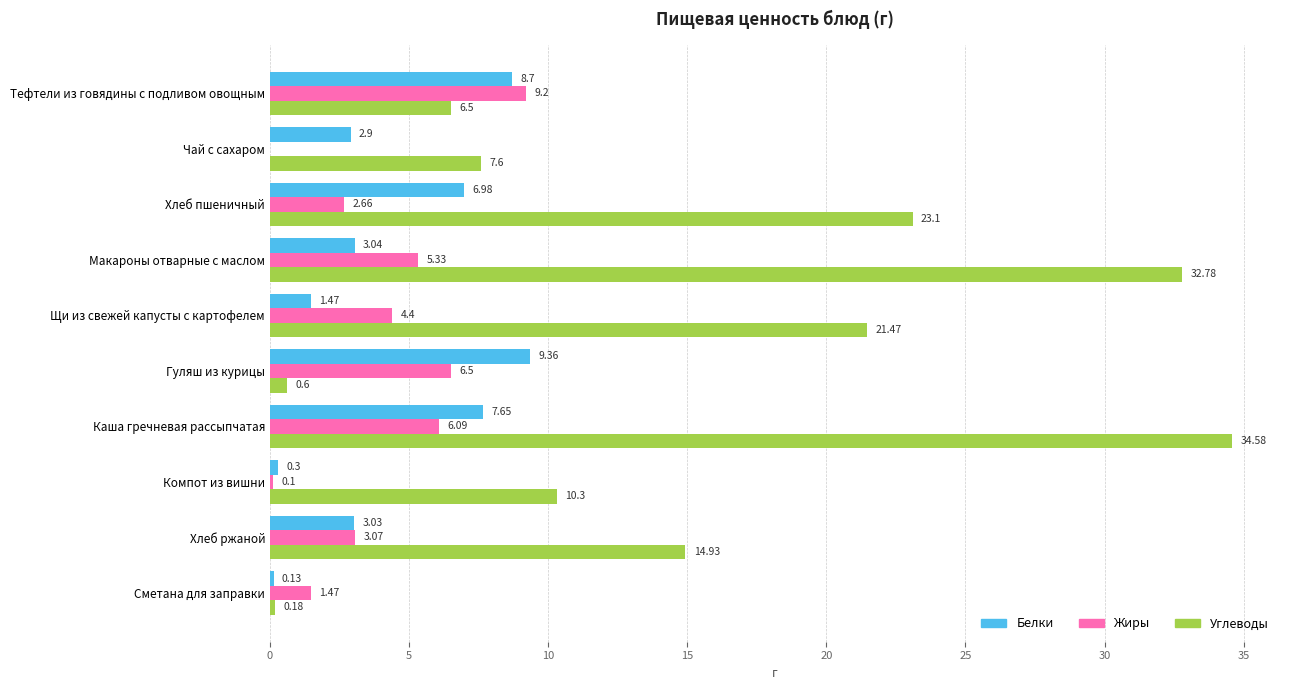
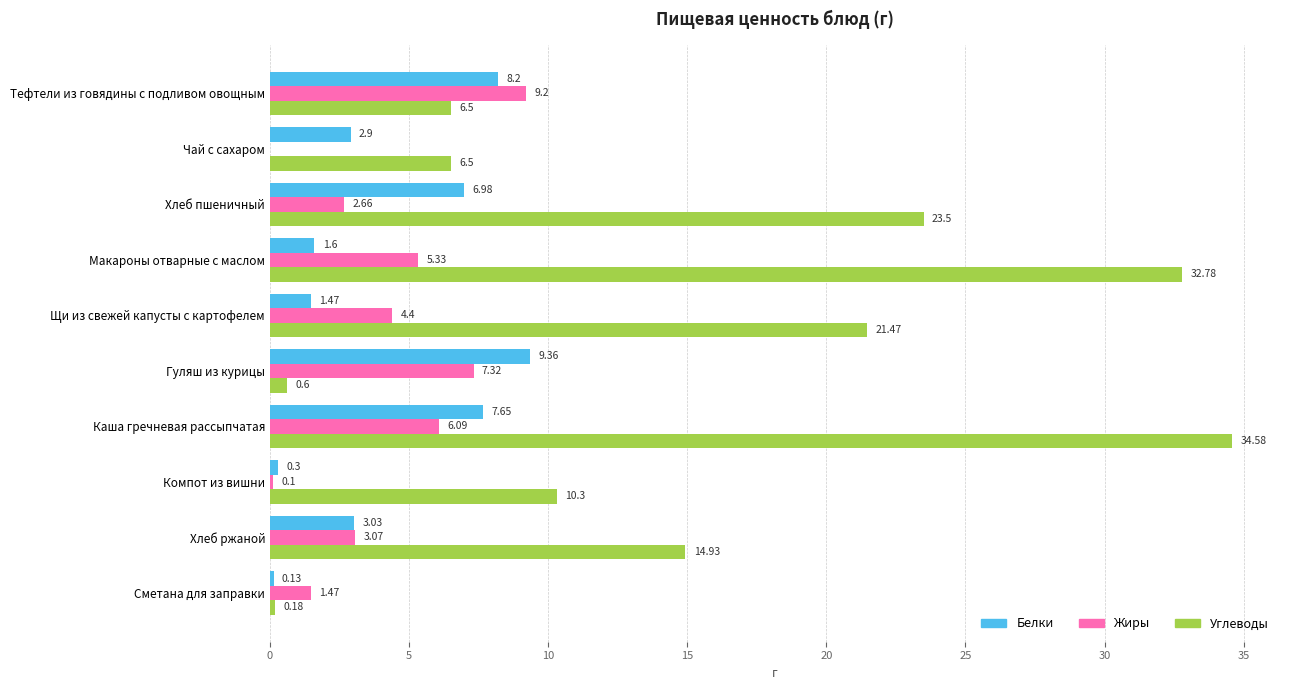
Белки, Тефтели из говядины с подливом овощным: 8.7 -> 8.2
Углеводы, Чай с сахаром: 7.6 -> 6.5
Углеводы, Хлеб пшеничный: 23.1 -> 23.5
Белки, Макароны отварные с маслом: 3.04 -> 1.6
Жиры, Гуляш из курицы: 6.5 -> 7.32
